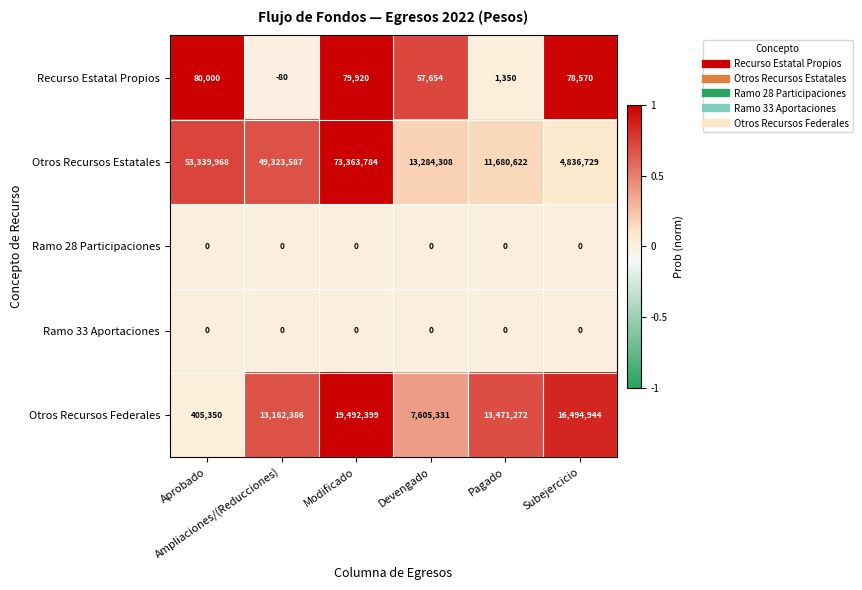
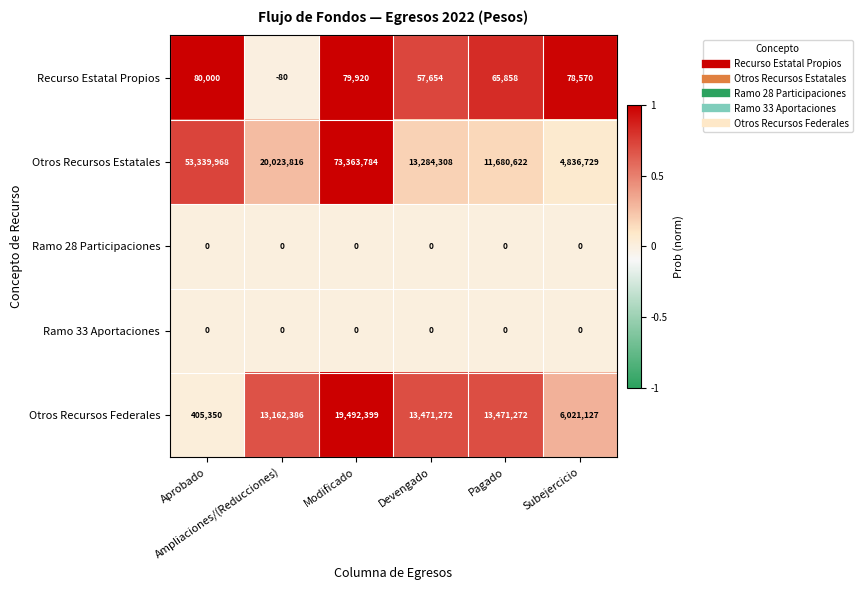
Recurso Estatal Propios, Pagado: 1,350 -> 65,858
Otros Recursos Estatales, Ampliaciones/(Reducciones): 49,323,587 -> 20,023,816
Otros Recursos Federales, Devengado: 7,605,331 -> 13,471,272
Otros Recursos Federales, Subejercicio: 16,494,944 -> 6,021,127
